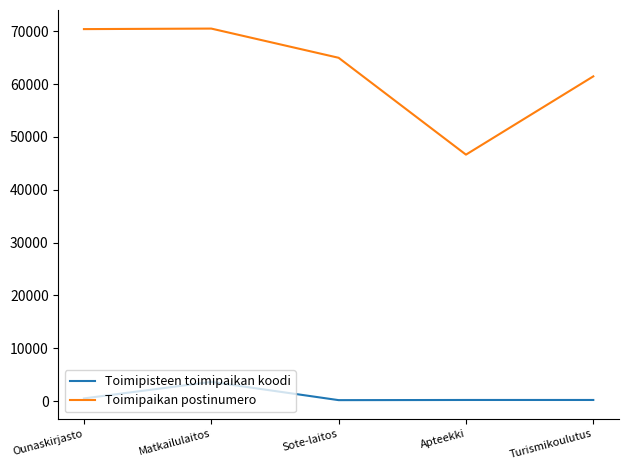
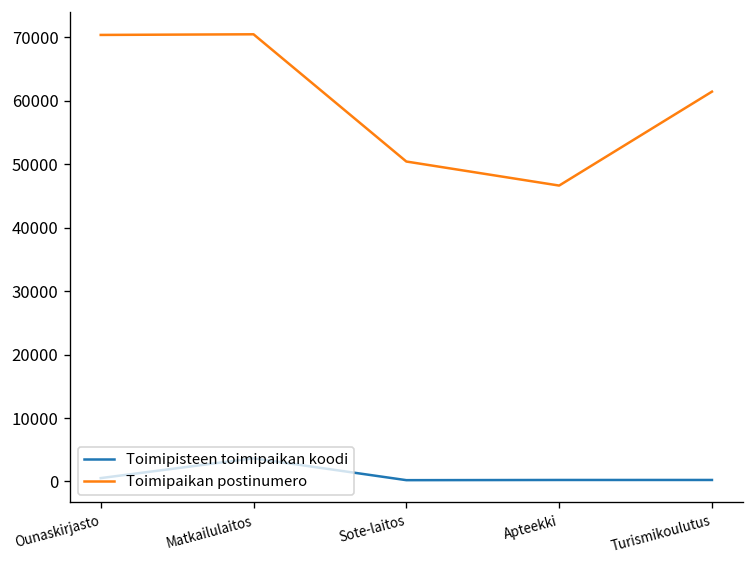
Toimipaikan postinumero, Sote-laitos: 65000 -> 50000
